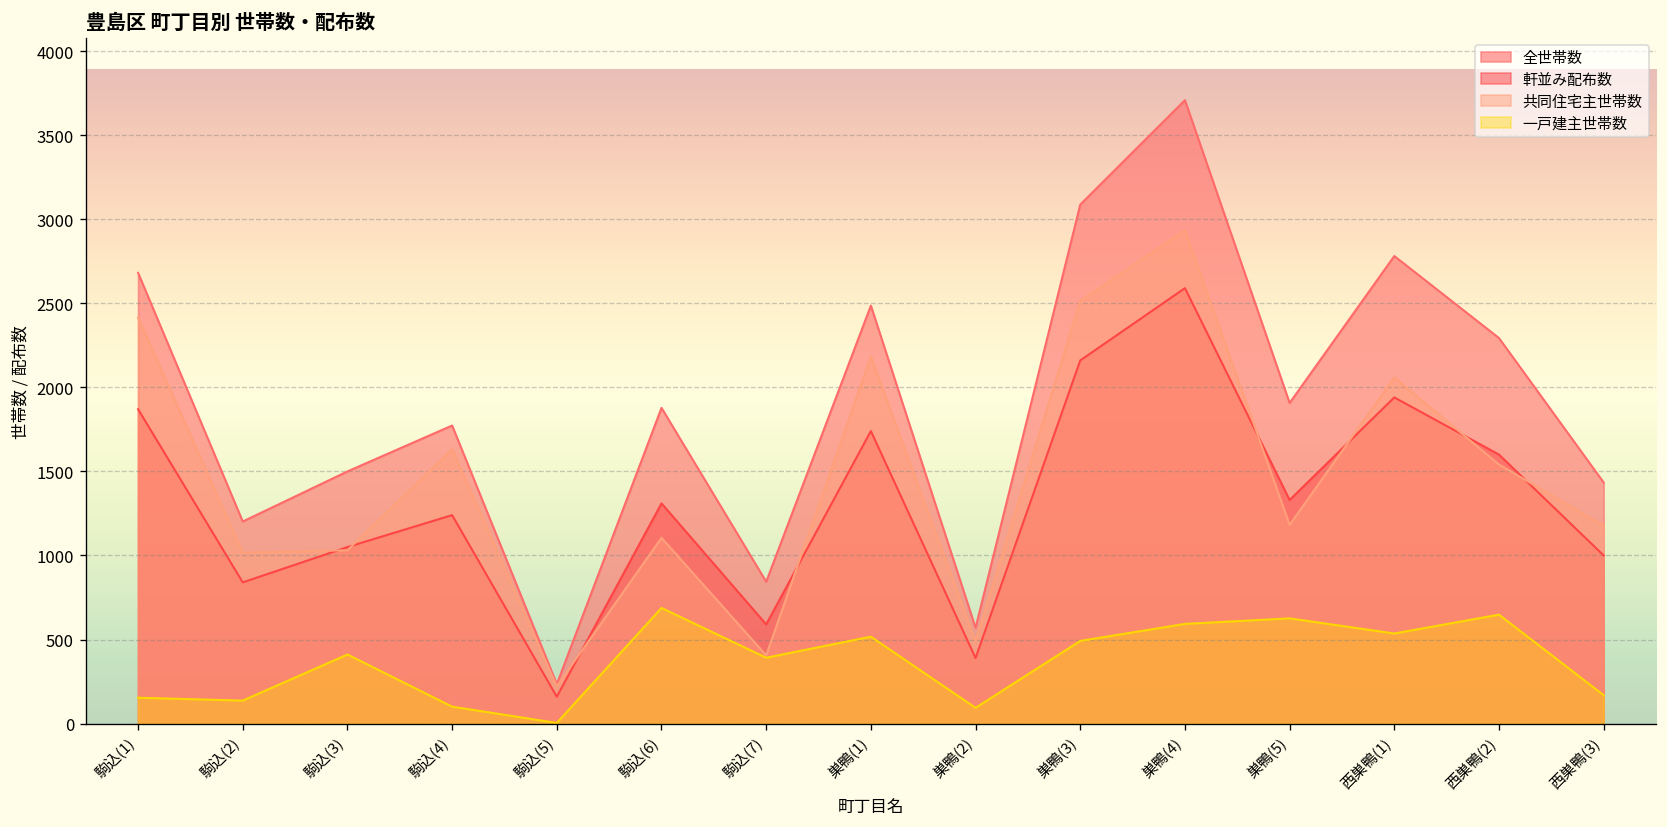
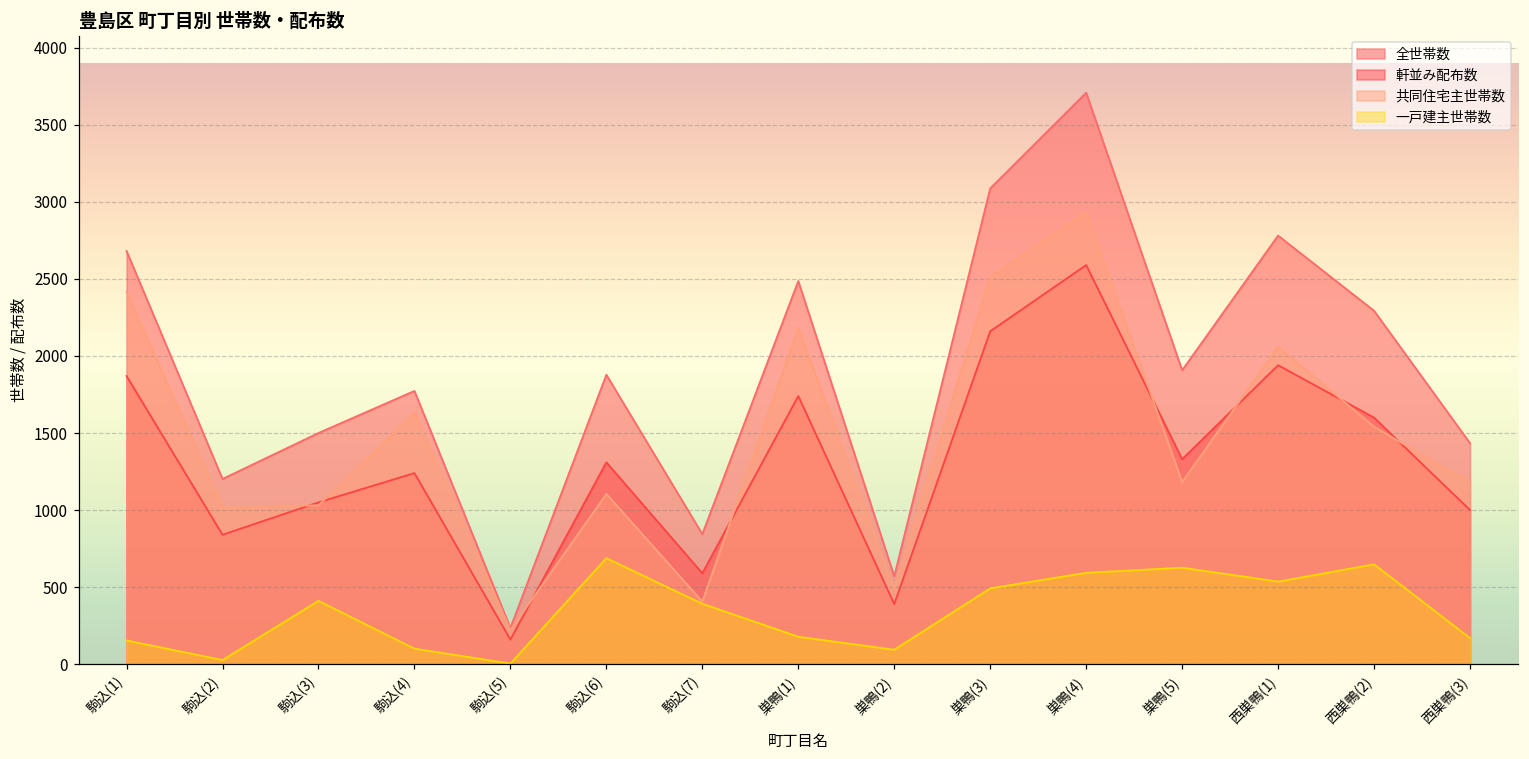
一戸建主世帯数, 駒込(2): 140 -> 30
一戸建主世帯数, 巣鴨(1): 520 -> 180
